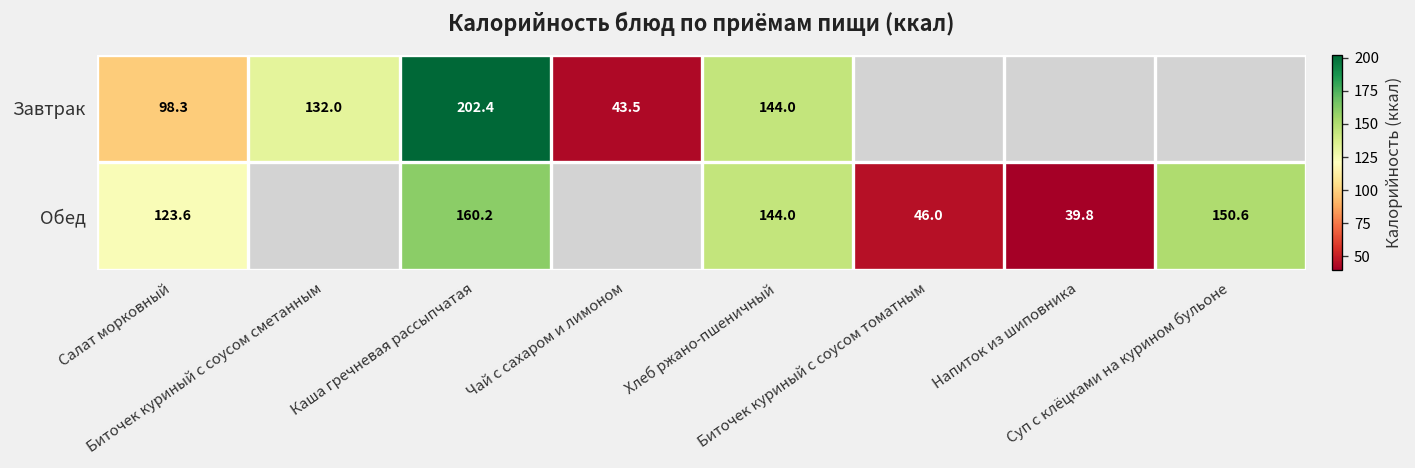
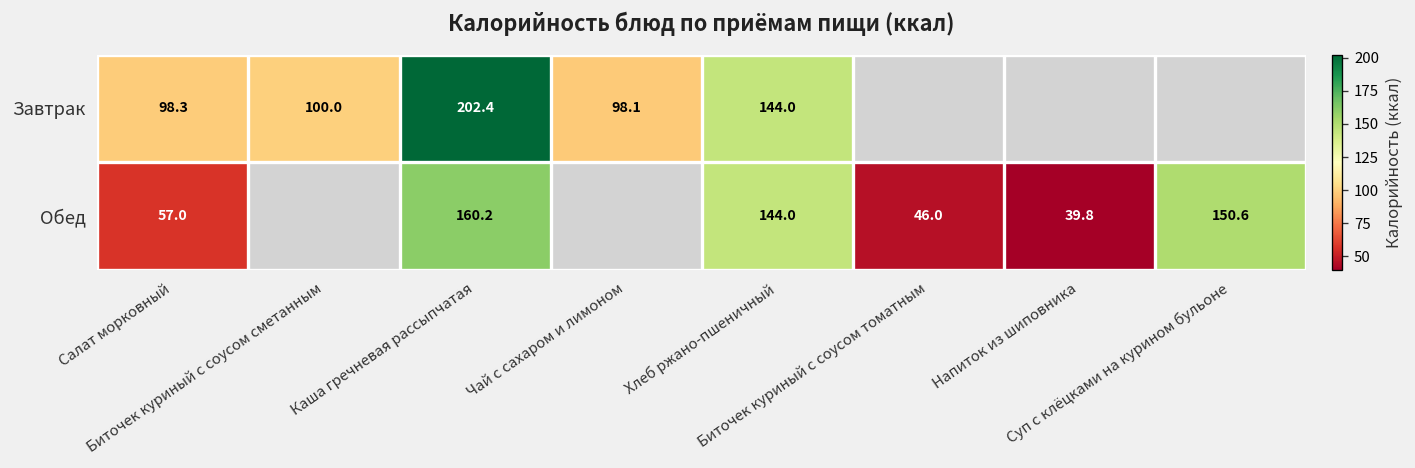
Завтрак, Биточек куриный с соусом сметанным: 132.0 -> 100.0
Завтрак, Чай с сахаром и лимоном: 43.5 -> 98.1
Обед, Салат морковный: 123.6 -> 57.0
